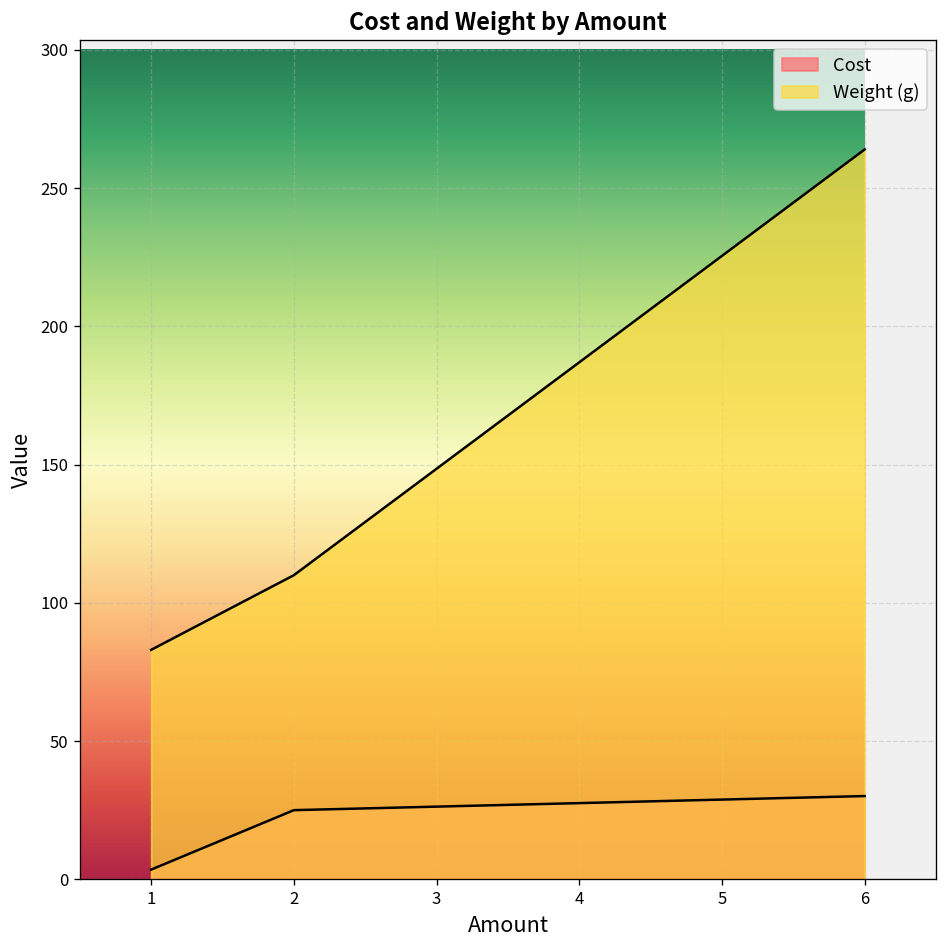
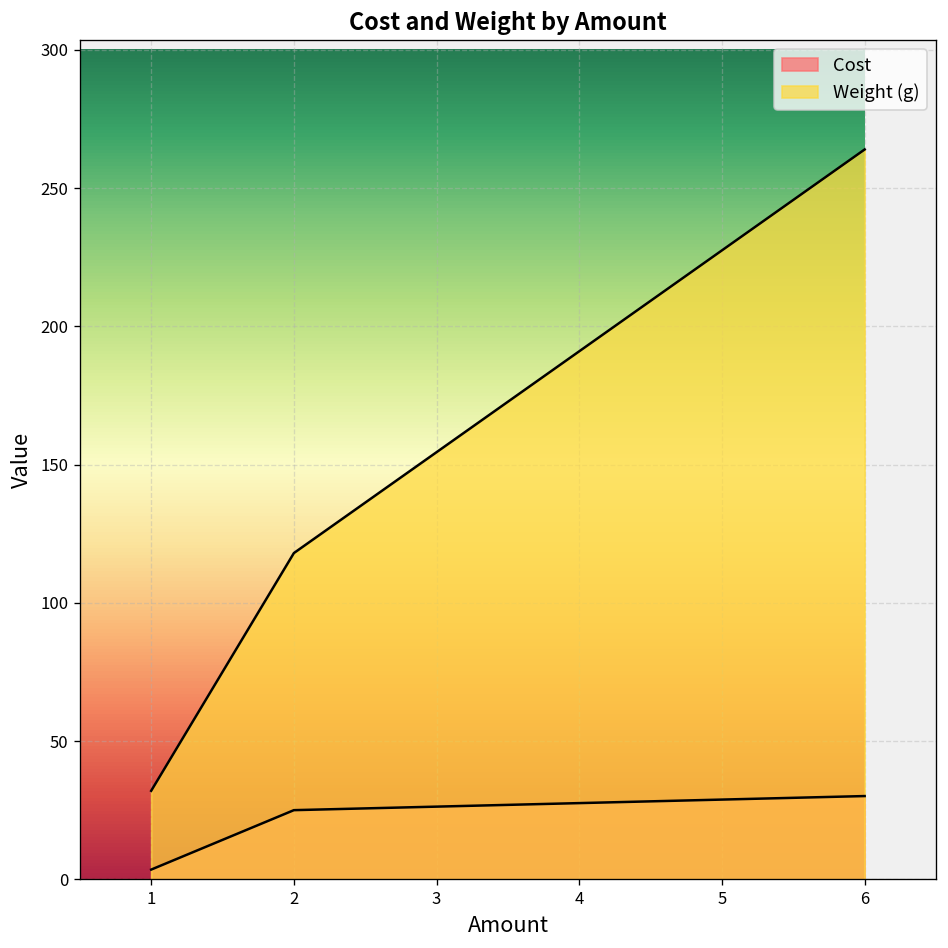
Weight (g), 1: 83 -> 32
Weight (g), 2: 110 -> 118
